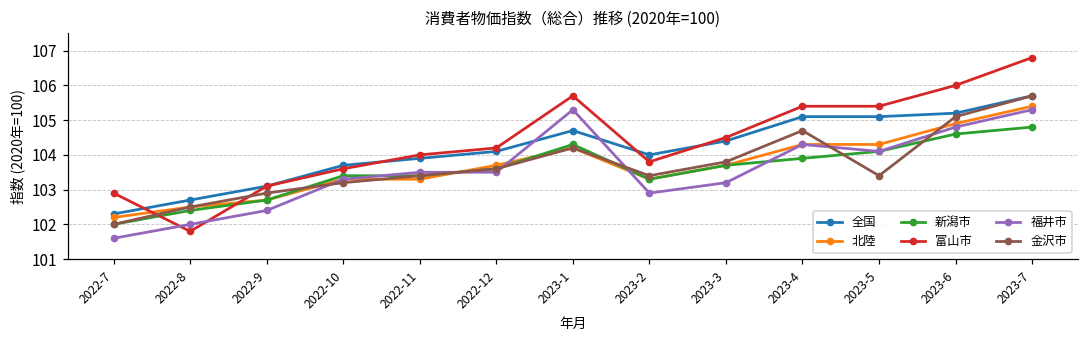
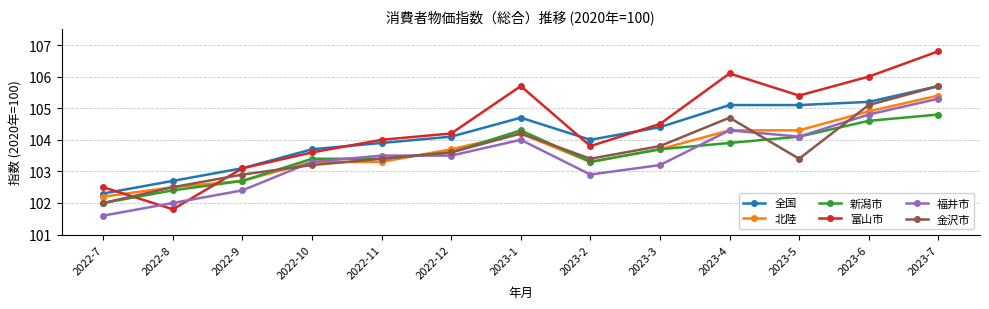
富山市, 2022-7: 102.9 -> 102.5
福井市, 2023-1: 105.3 -> 104.0
富山市, 2023-4: 105.4 -> 106.1
